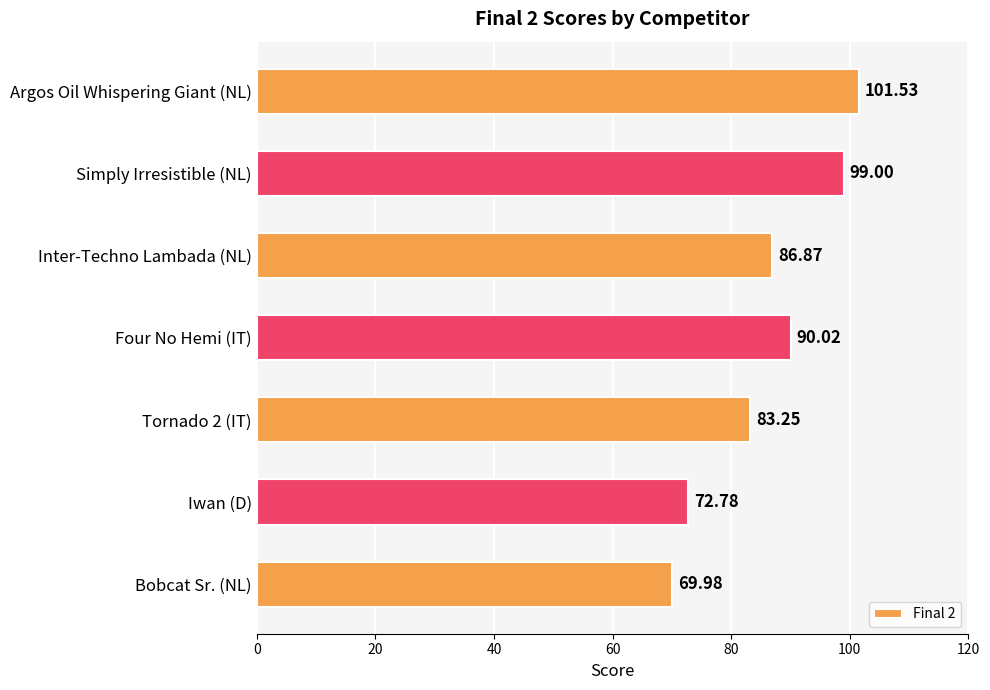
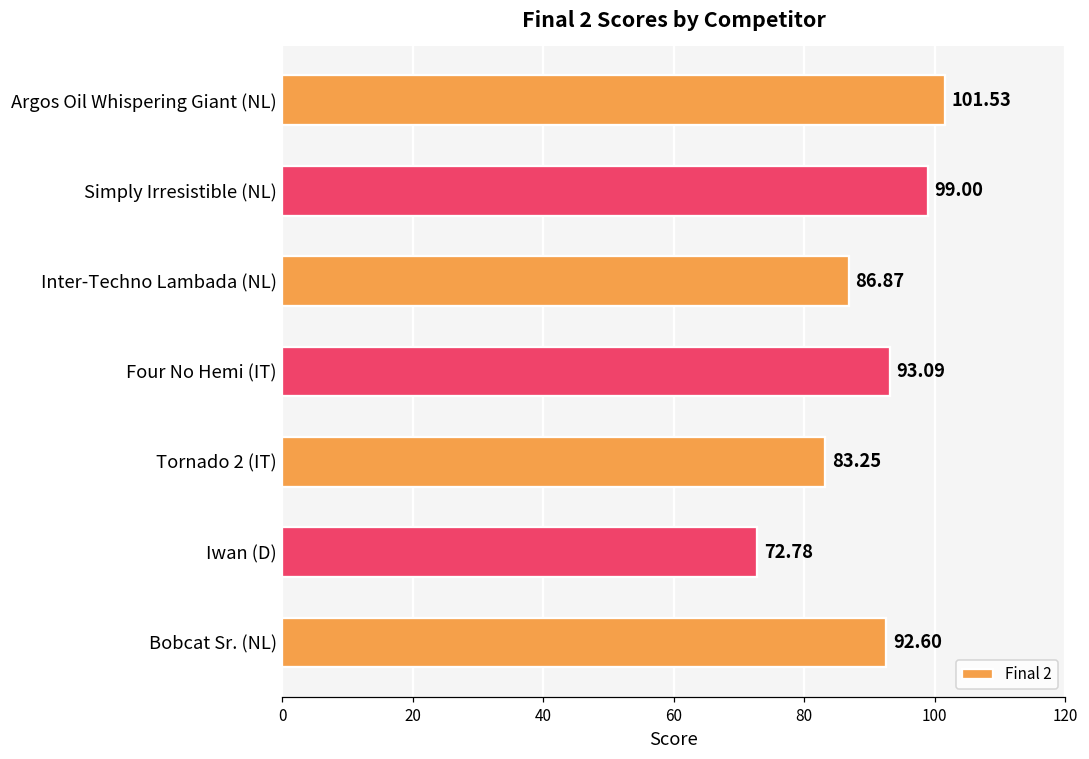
Four No Hemi (IT): 90.02 -> 93.09
Bobcat Sr. (NL): 69.98 -> 92.60
